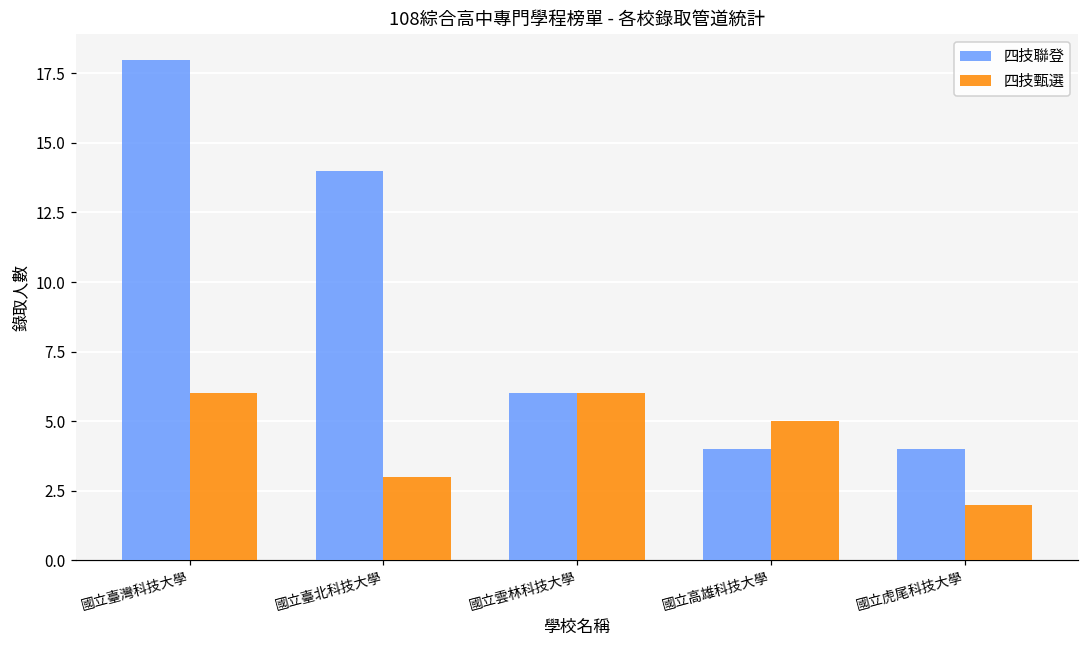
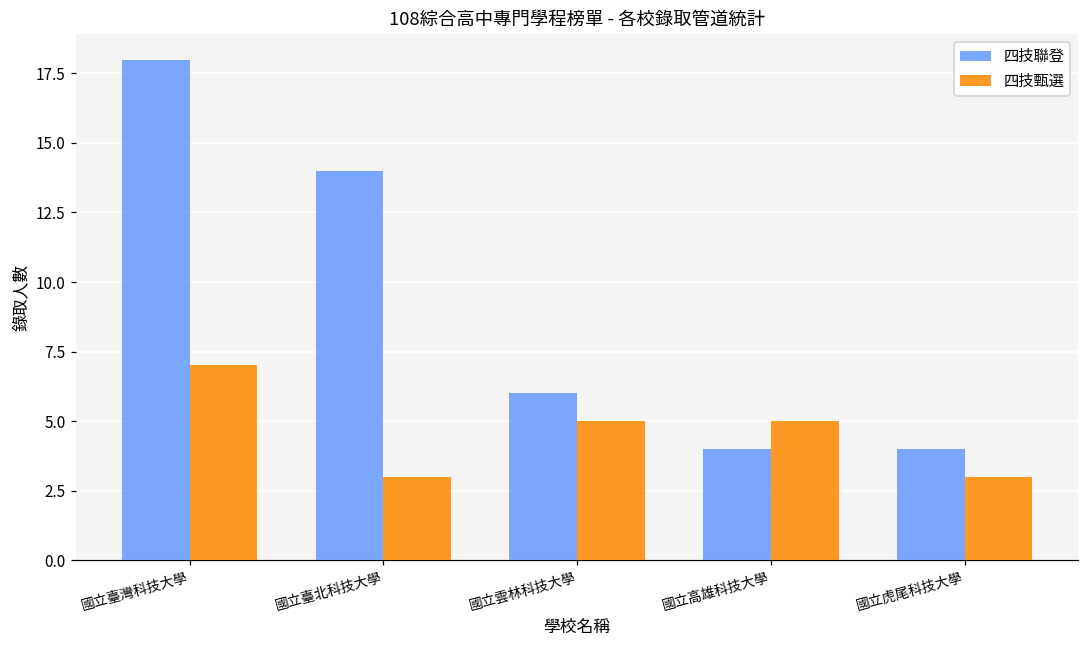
四技甄選, 國立臺灣科技大學: 6 -> 7
四技甄選, 國立雲林科技大學: 6 -> 5
四技甄選, 國立虎尾科技大學: 2 -> 3
